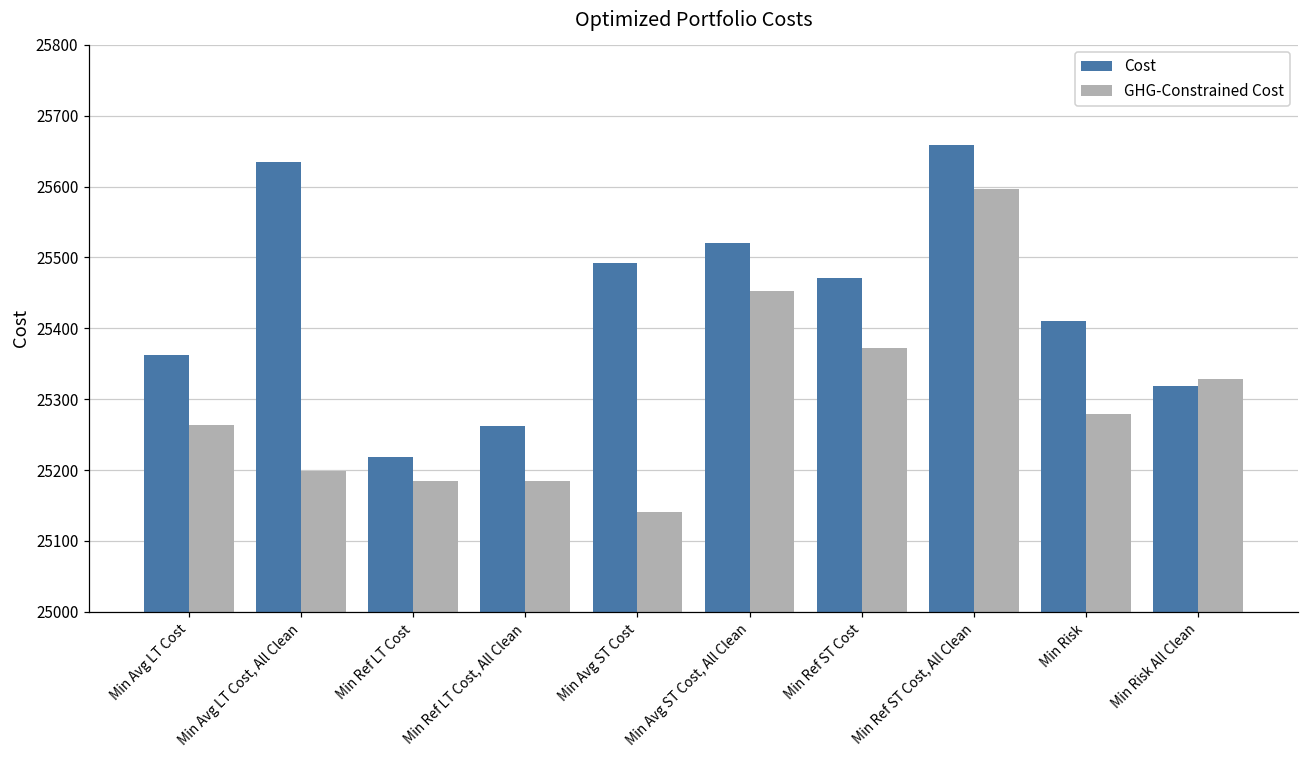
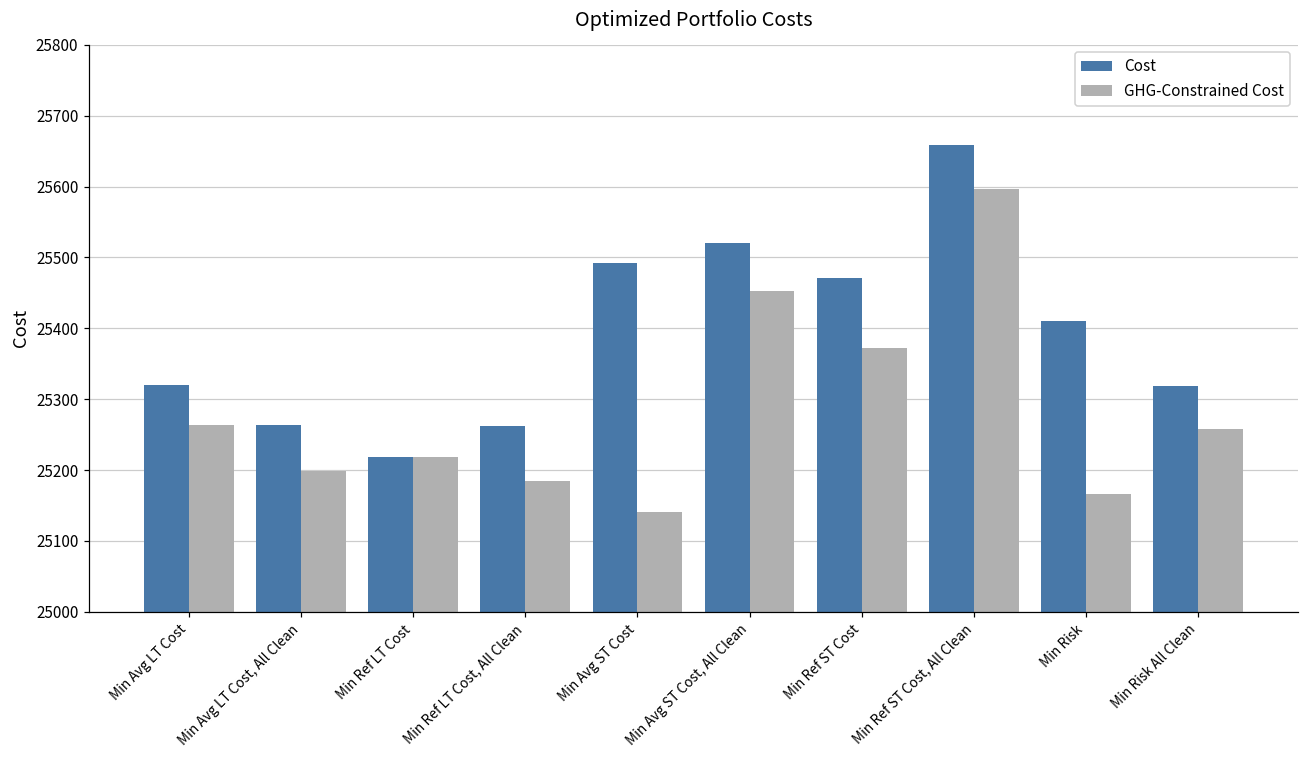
Cost, Min Avg LT Cost: 25360 -> 25320
Cost, Min Avg LT Cost, All Clean: 25630 -> 25260
GHG-Constrained Cost, Min Ref LT Cost: 25190 -> 25220
GHG-Constrained Cost, Min Risk: 25280 -> 25170
GHG-Constrained Cost, Min Risk All Clean: 25330 -> 25260
